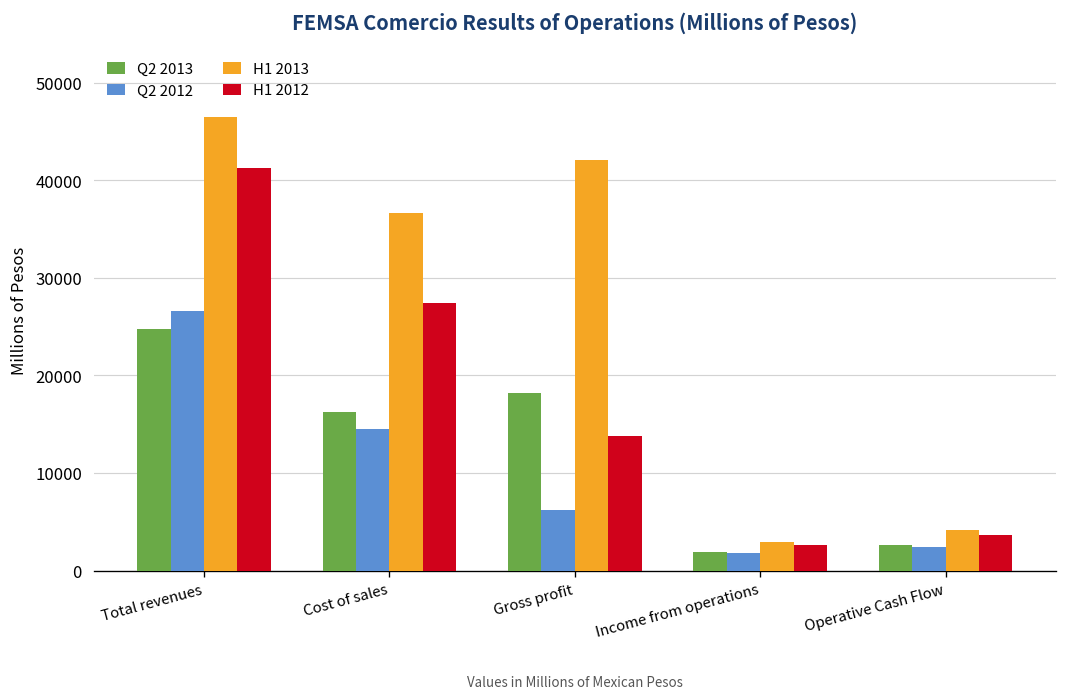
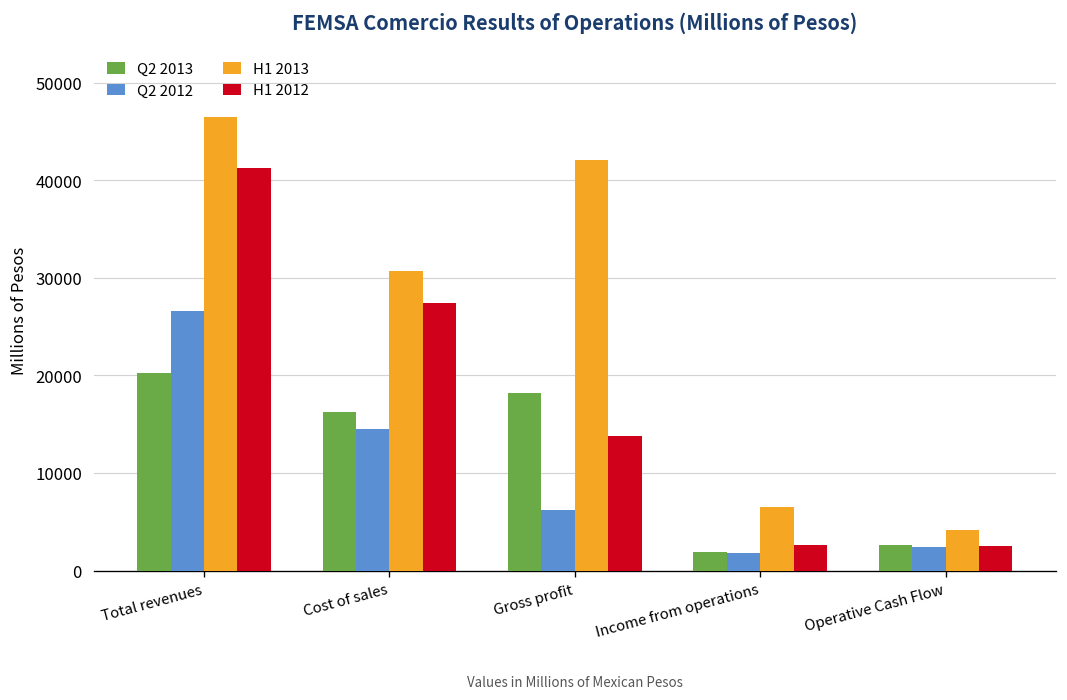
Q2 2013, Total revenues: 25000 -> 20000
H1 2013, Cost of sales: 37000 -> 31000
H1 2013, Income from operations: 3000 -> 7000
H1 2012, Operative Cash Flow: 4000 -> 3000
